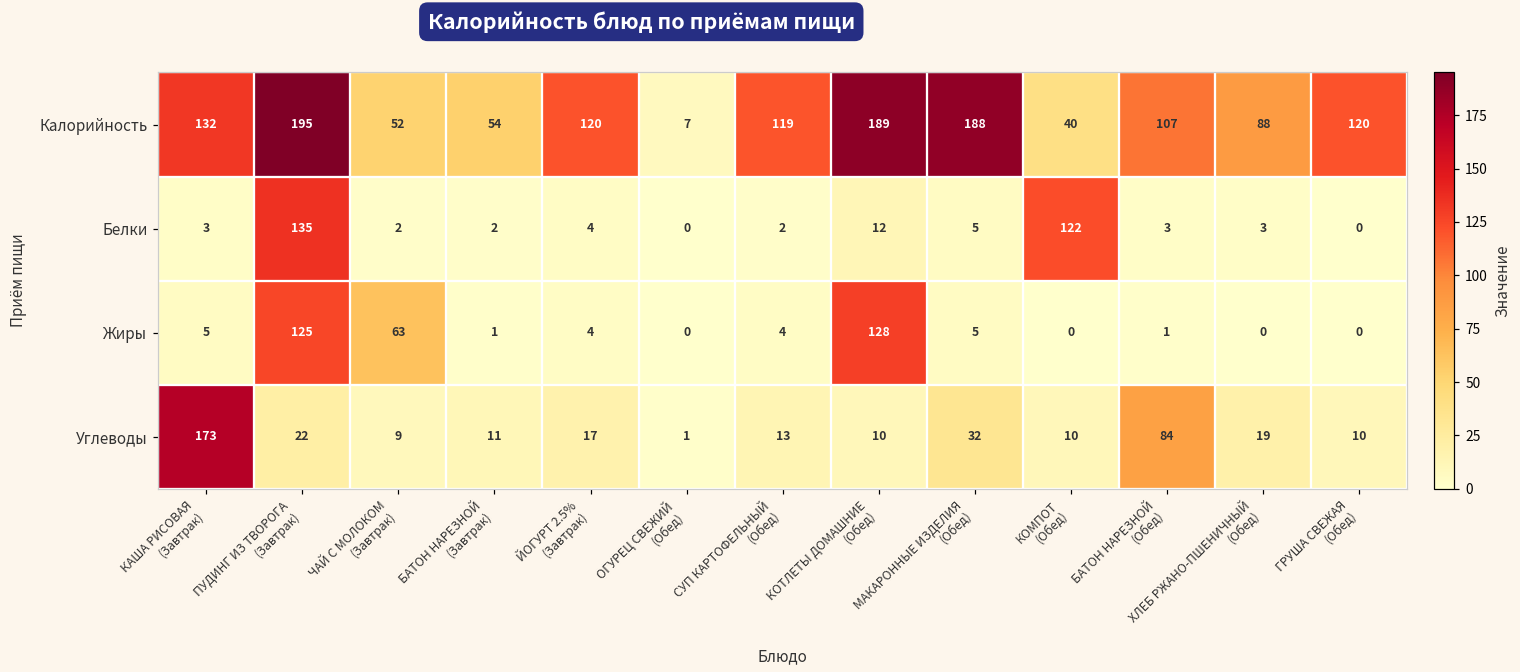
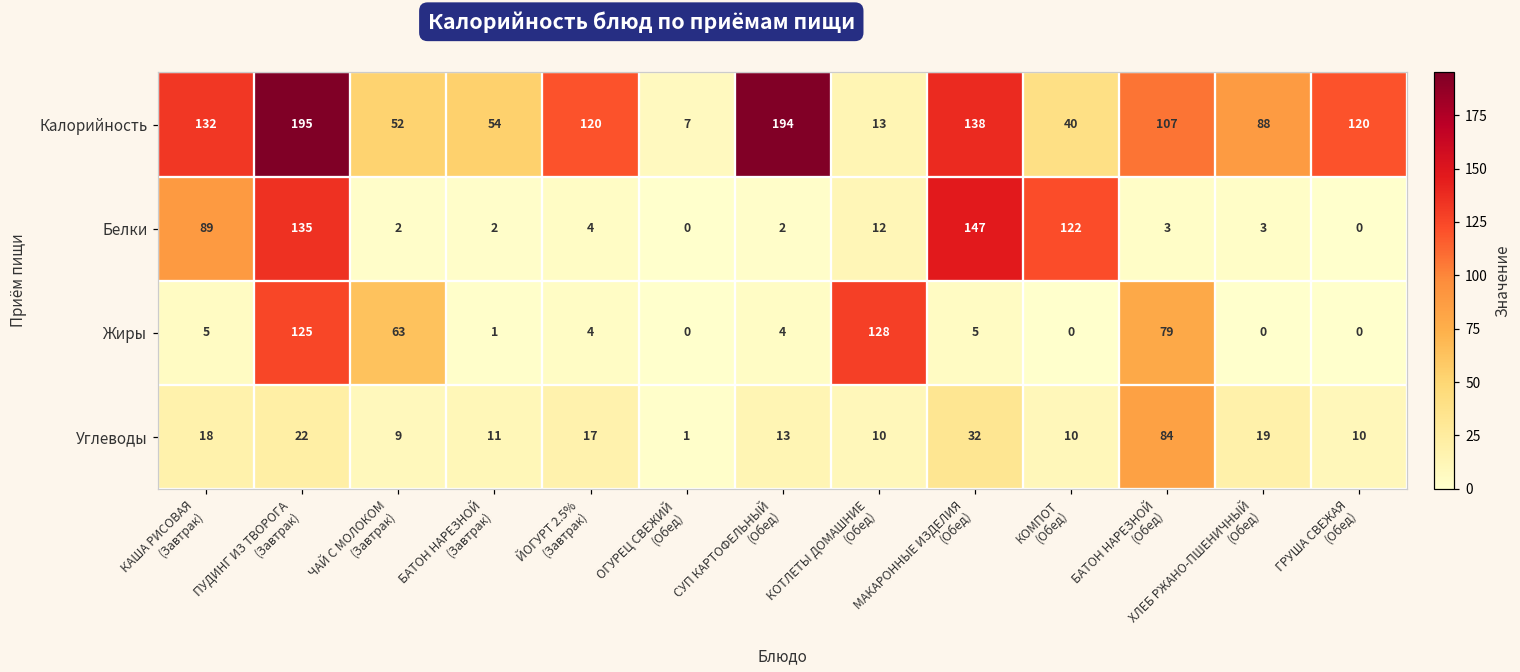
Калорийность, СУП КАРТОФЕЛЬНЫЙ (Обед): 119 -> 194
Калорийность, КОТЛЕТЫ ДОМАШНИЕ (Обед): 189 -> 13
Калорийность, МАКАРОННЫЕ ИЗДЕЛИЯ (Обед): 188 -> 138
Белки, КАША РИСОВАЯ (Завтрак): 3 -> 89
Белки, МАКАРОННЫЕ ИЗДЕЛИЯ (Обед): 5 -> 147
Жиры, БАТОН НАРЕЗНОЙ (Обед): 1 -> 79
Углеводы, КАША РИСОВАЯ (Завтрак): 173 -> 18
